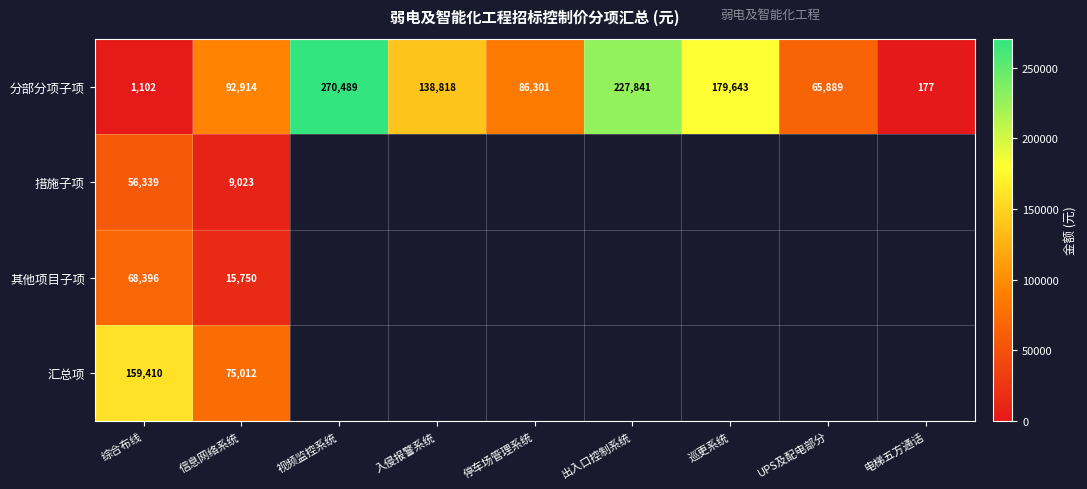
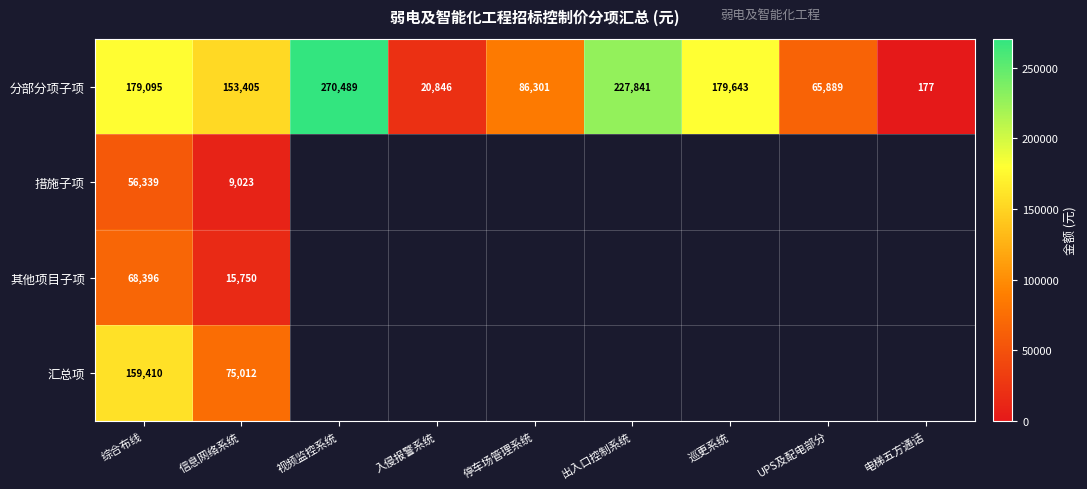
分部分项子项, 综合布线: 1,102 -> 179,095
分部分项子项, 信息网络系统: 92,914 -> 153,405
分部分项子项, 入侵报警系统: 138,818 -> 20,846
